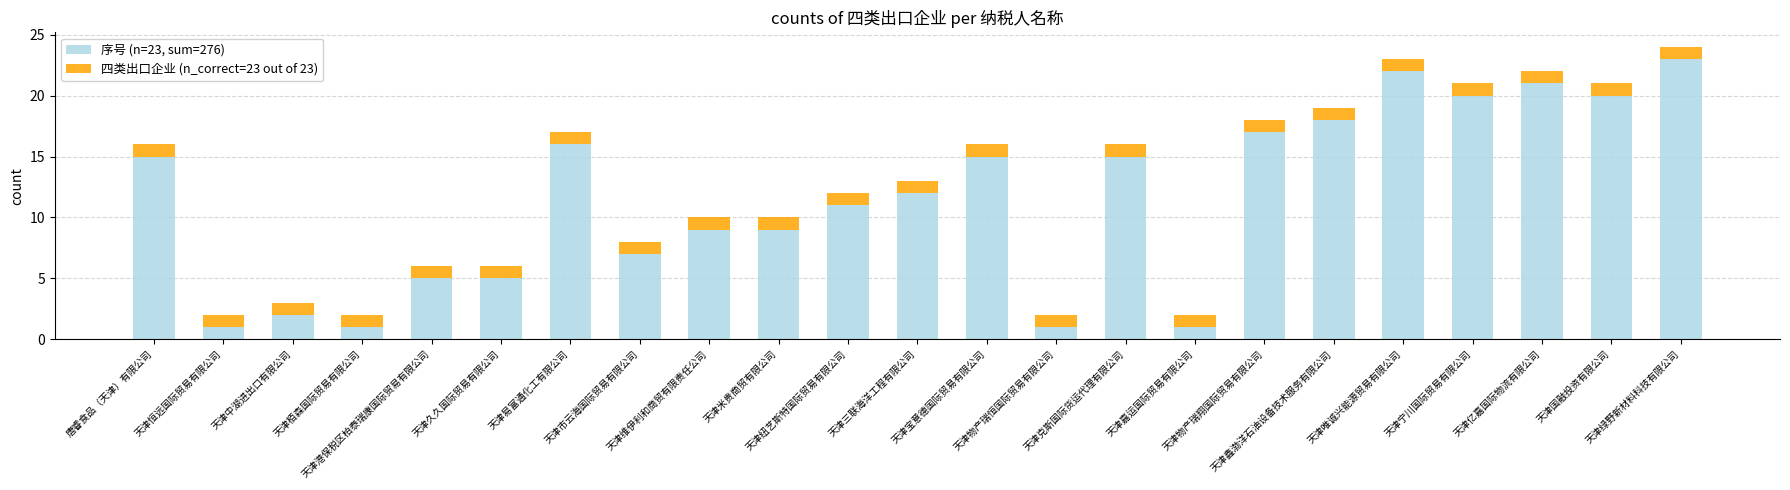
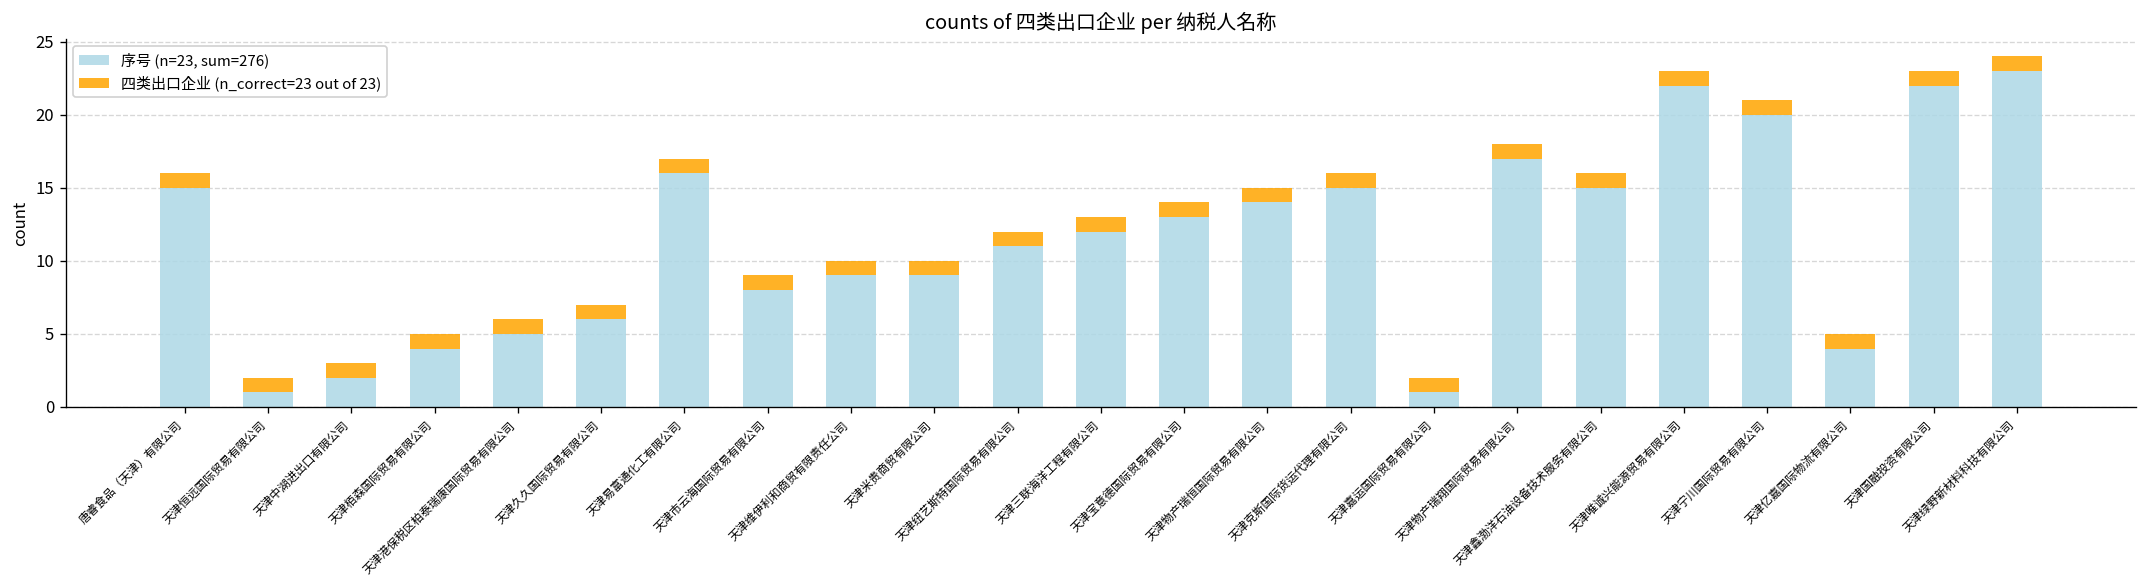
序号 (n=23, sum=276), 天津栢森国际贸易有限公司: 1 -> 4
序号 (n=23, sum=276), 天津久久国际贸易有限公司: 5 -> 6
序号 (n=23, sum=276), 天津市云海国际贸易有限公司: 7 -> 8
序号 (n=23, sum=276), 天津宝意德国际贸易有限公司: 15 -> 13
序号 (n=23, sum=276), 天津物产瑞恒国际贸易有限公司: 1 -> 14
序号 (n=23, sum=276), 天津鑫渤洋石油设备技术服务有限公司: 18 -> 15
序号 (n=23, sum=276), 天津亿嘉国际物流有限公司: 21 -> 4
序号 (n=23, sum=276), 天津国融投资有限公司: 20 -> 22
